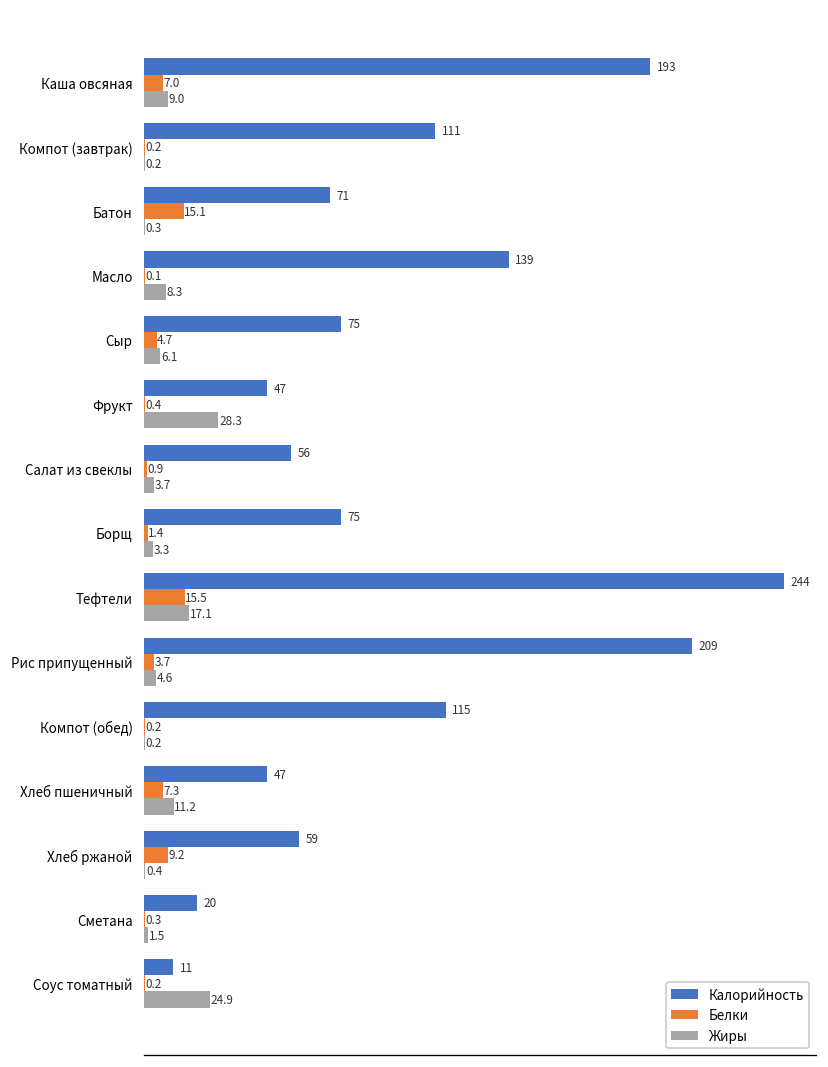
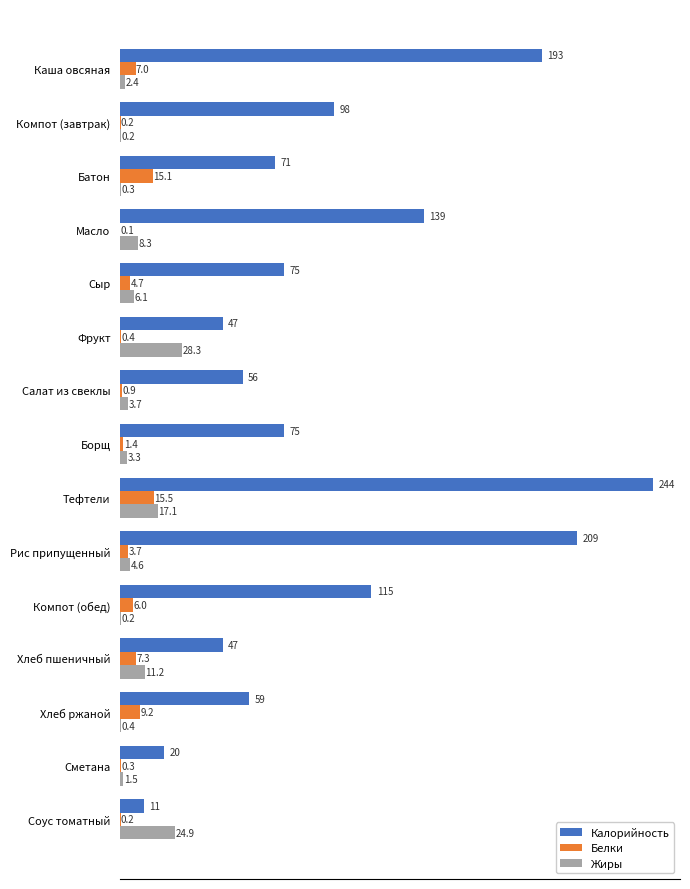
Жиры, Каша овсяная: 9.0 -> 2.4
Калорийность, Компот (завтрак): 111 -> 98
Белки, Компот (обед): 0.2 -> 6.0
